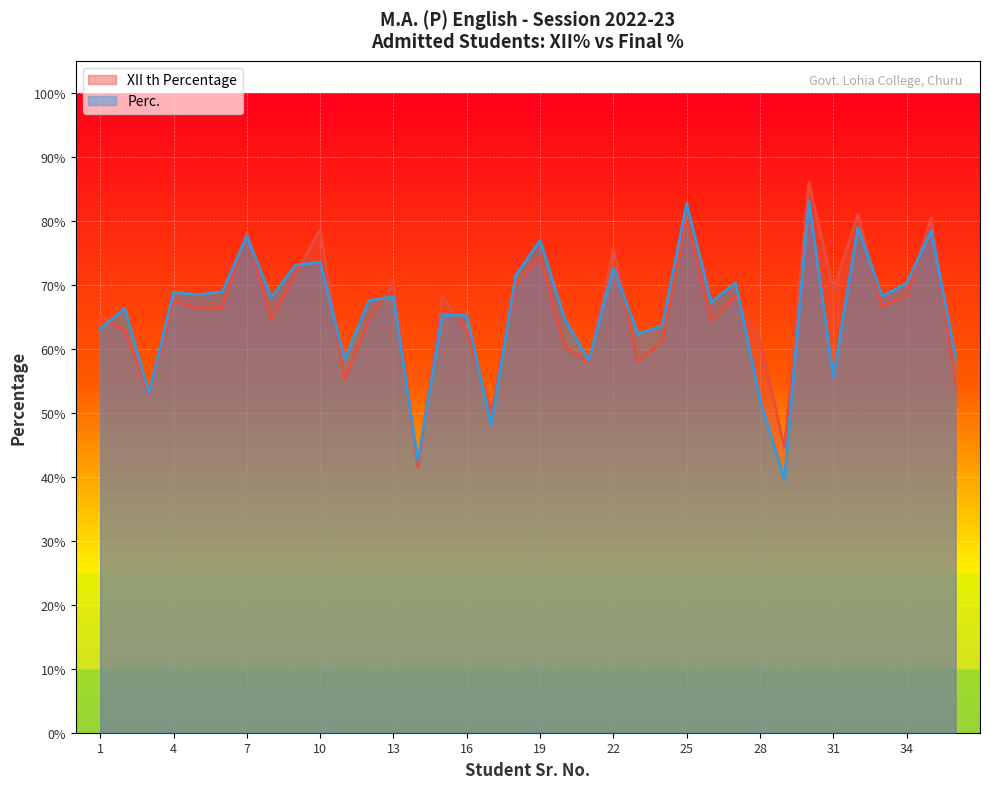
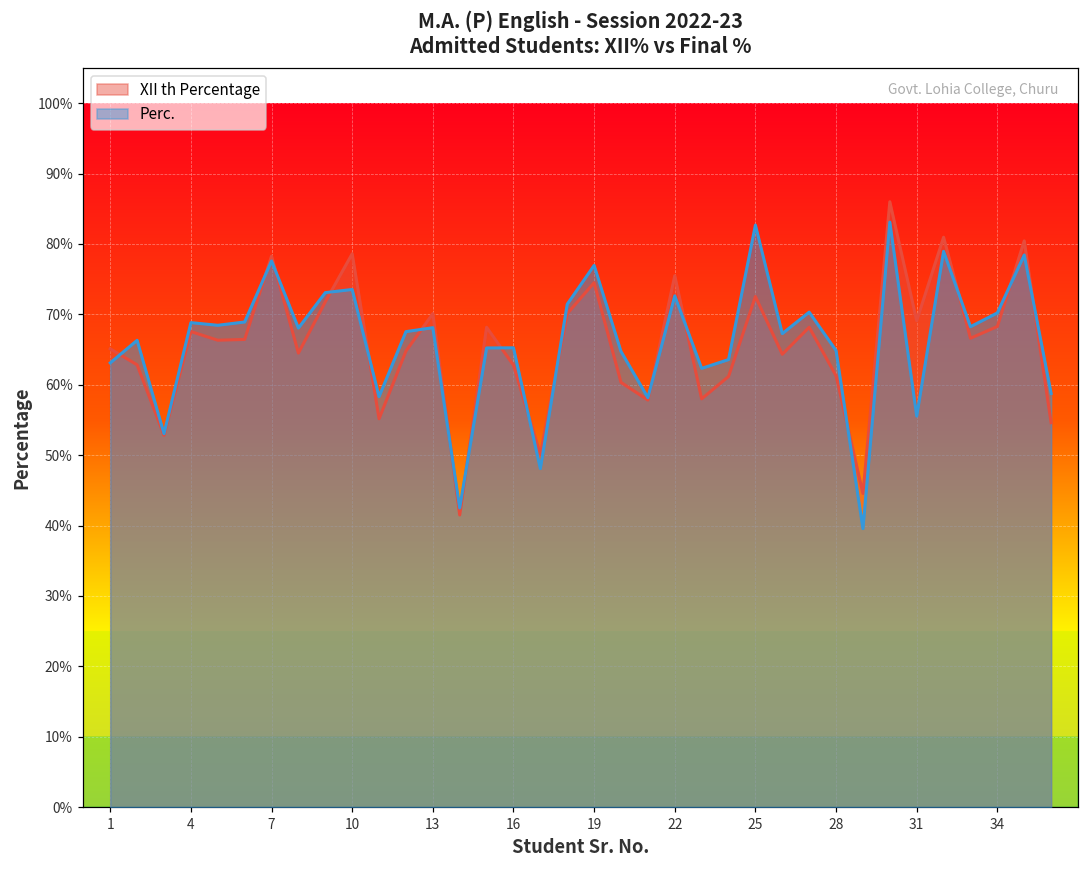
XII th Percentage, 25: 80% -> 73%
Perc., 28: 52% -> 65%
